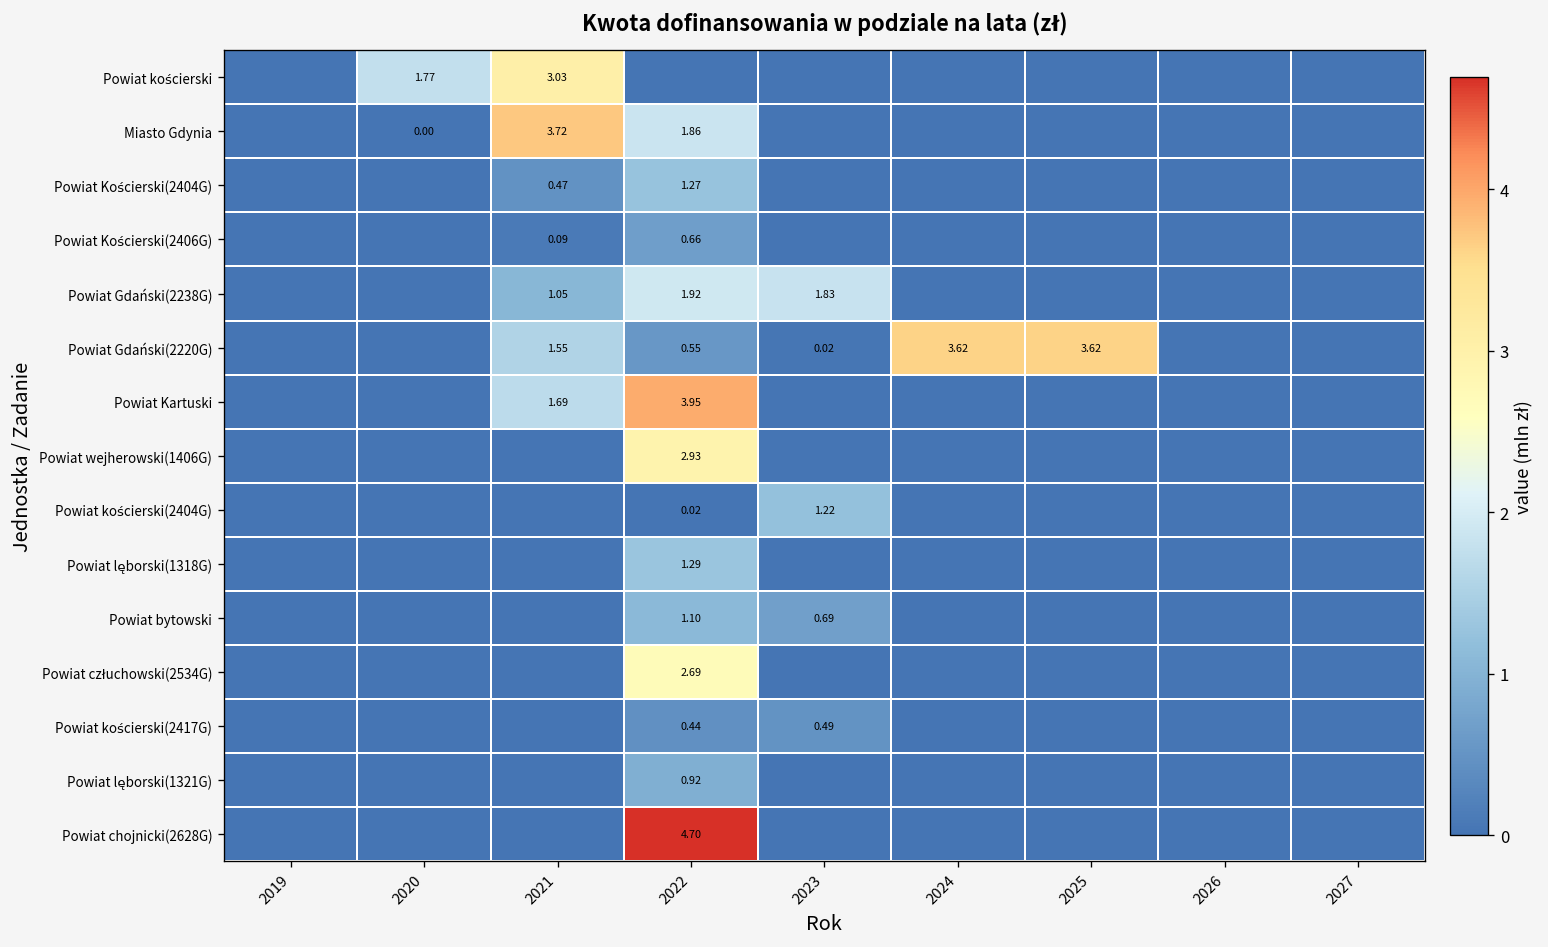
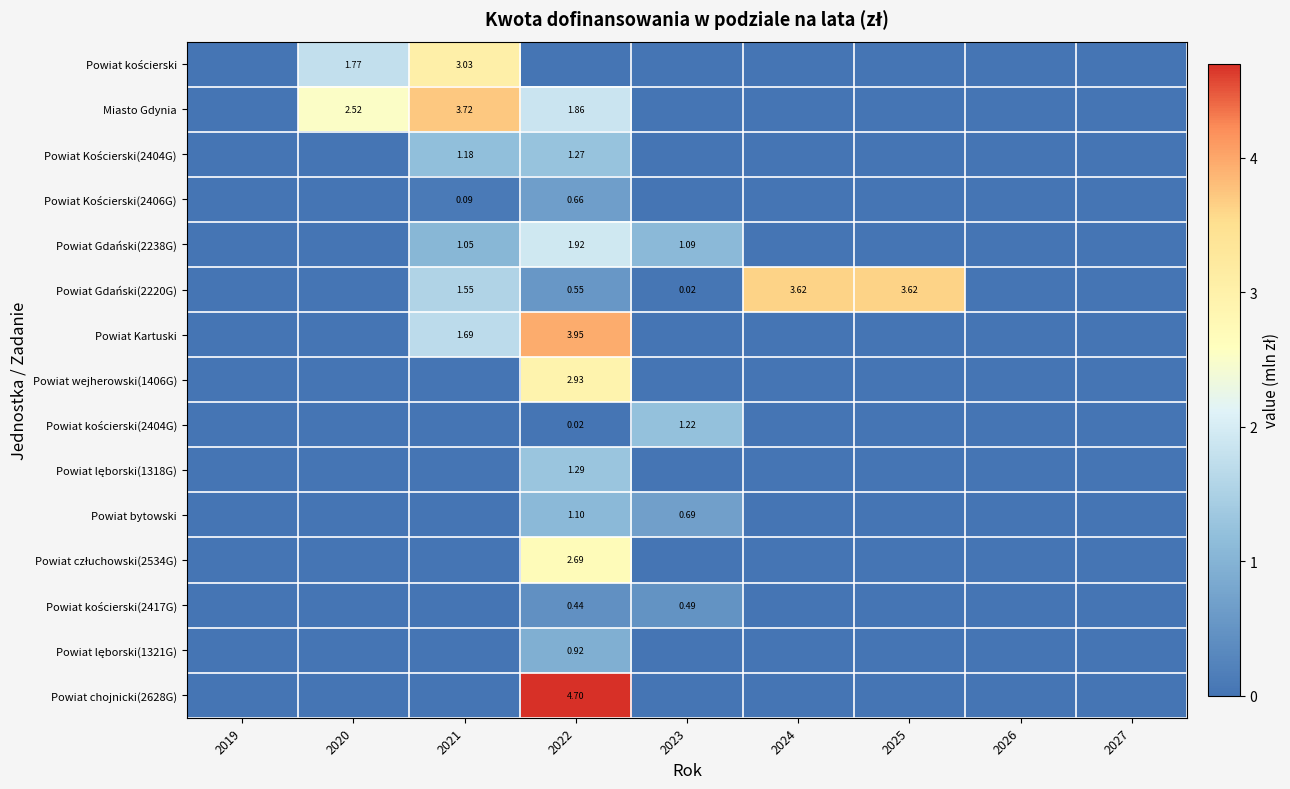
Miasto Gdynia, 2020: 0.00 -> 2.52
Powiat Kościerski(2404G), 2021: 0.47 -> 1.18
Powiat Gdański(2238G), 2023: 1.83 -> 1.09
